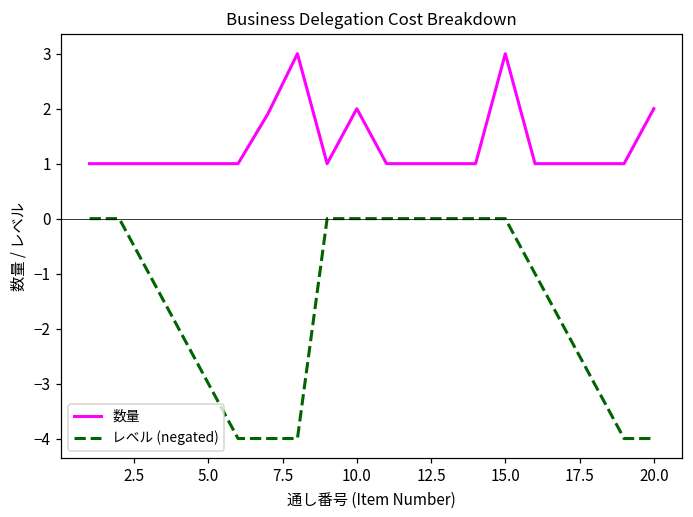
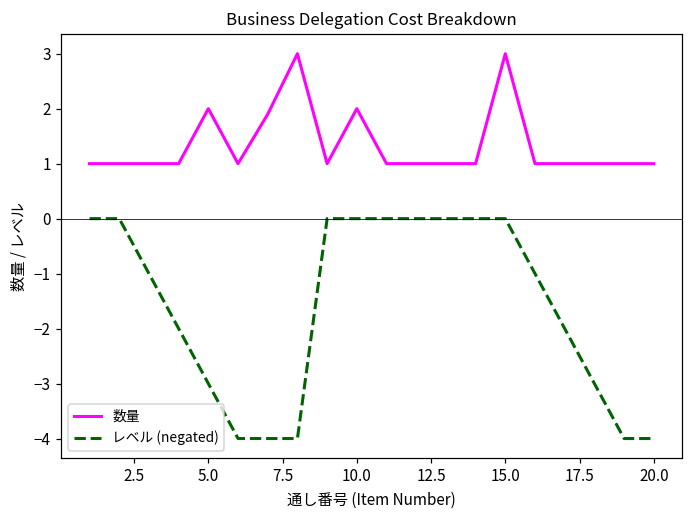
数量, 5.0: 1 -> 2
数量, 20.0: 2 -> 1
